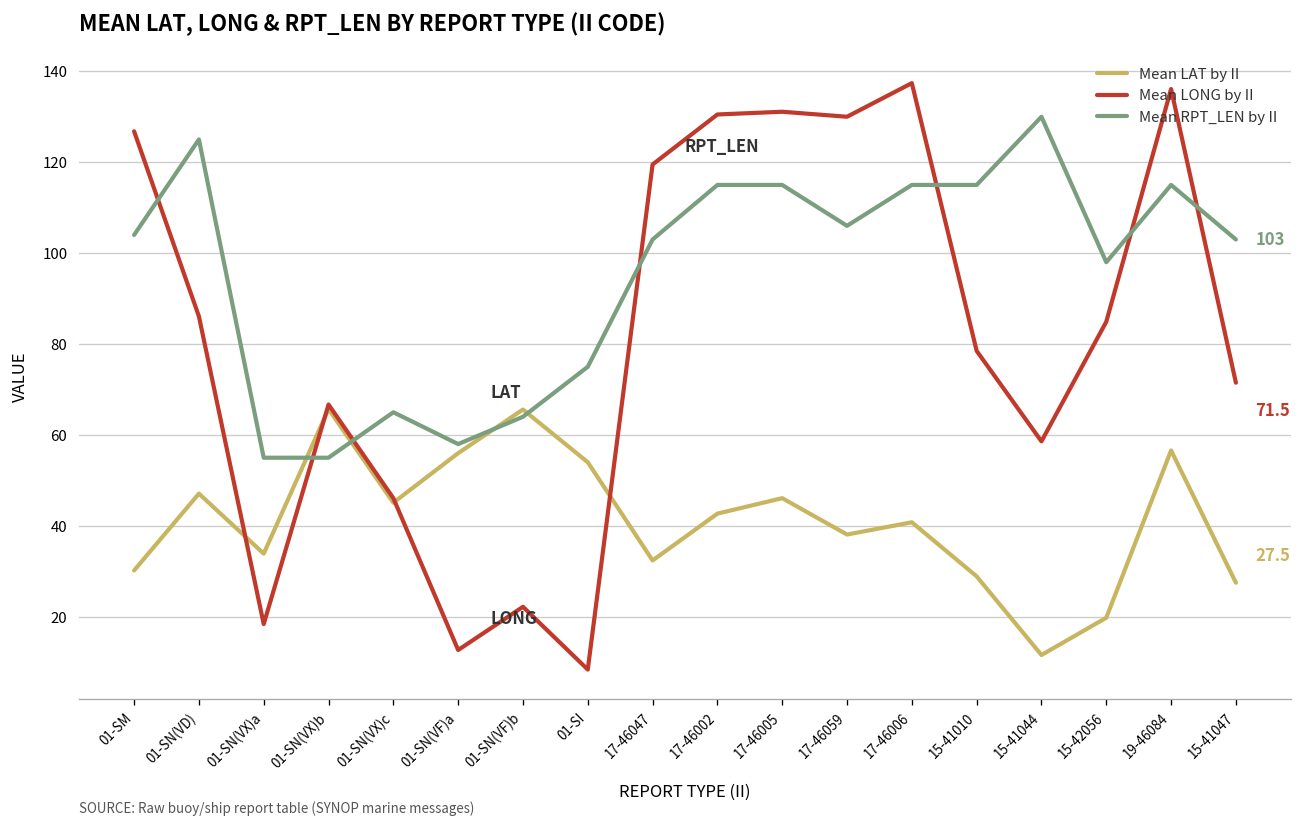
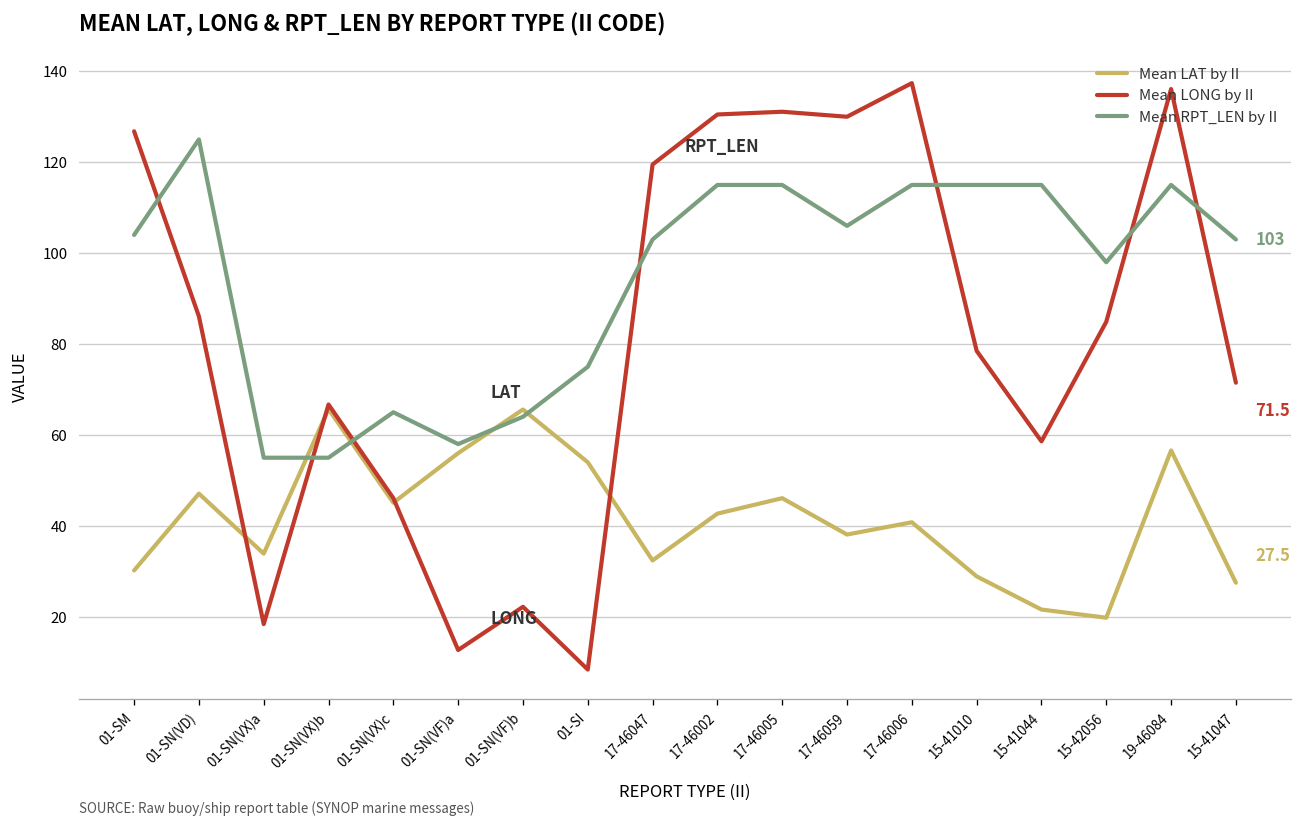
Mean LAT by II, 15-41044: 12 -> 22
Mean RPT_LEN by II, 15-41044: 130 -> 115
